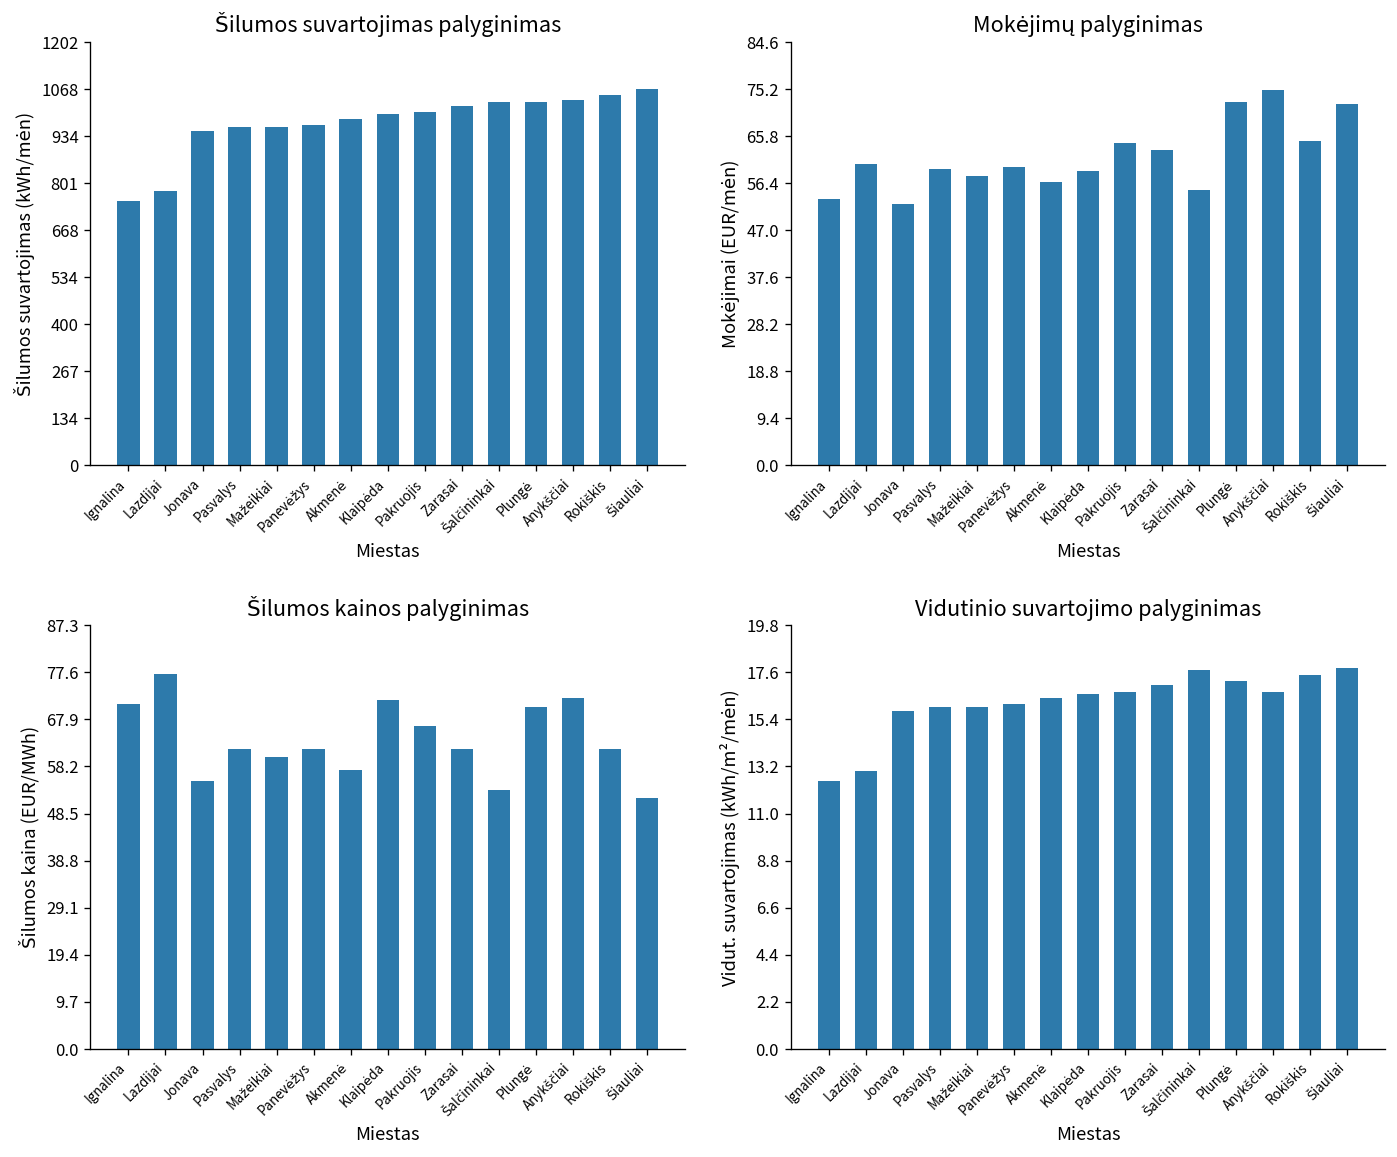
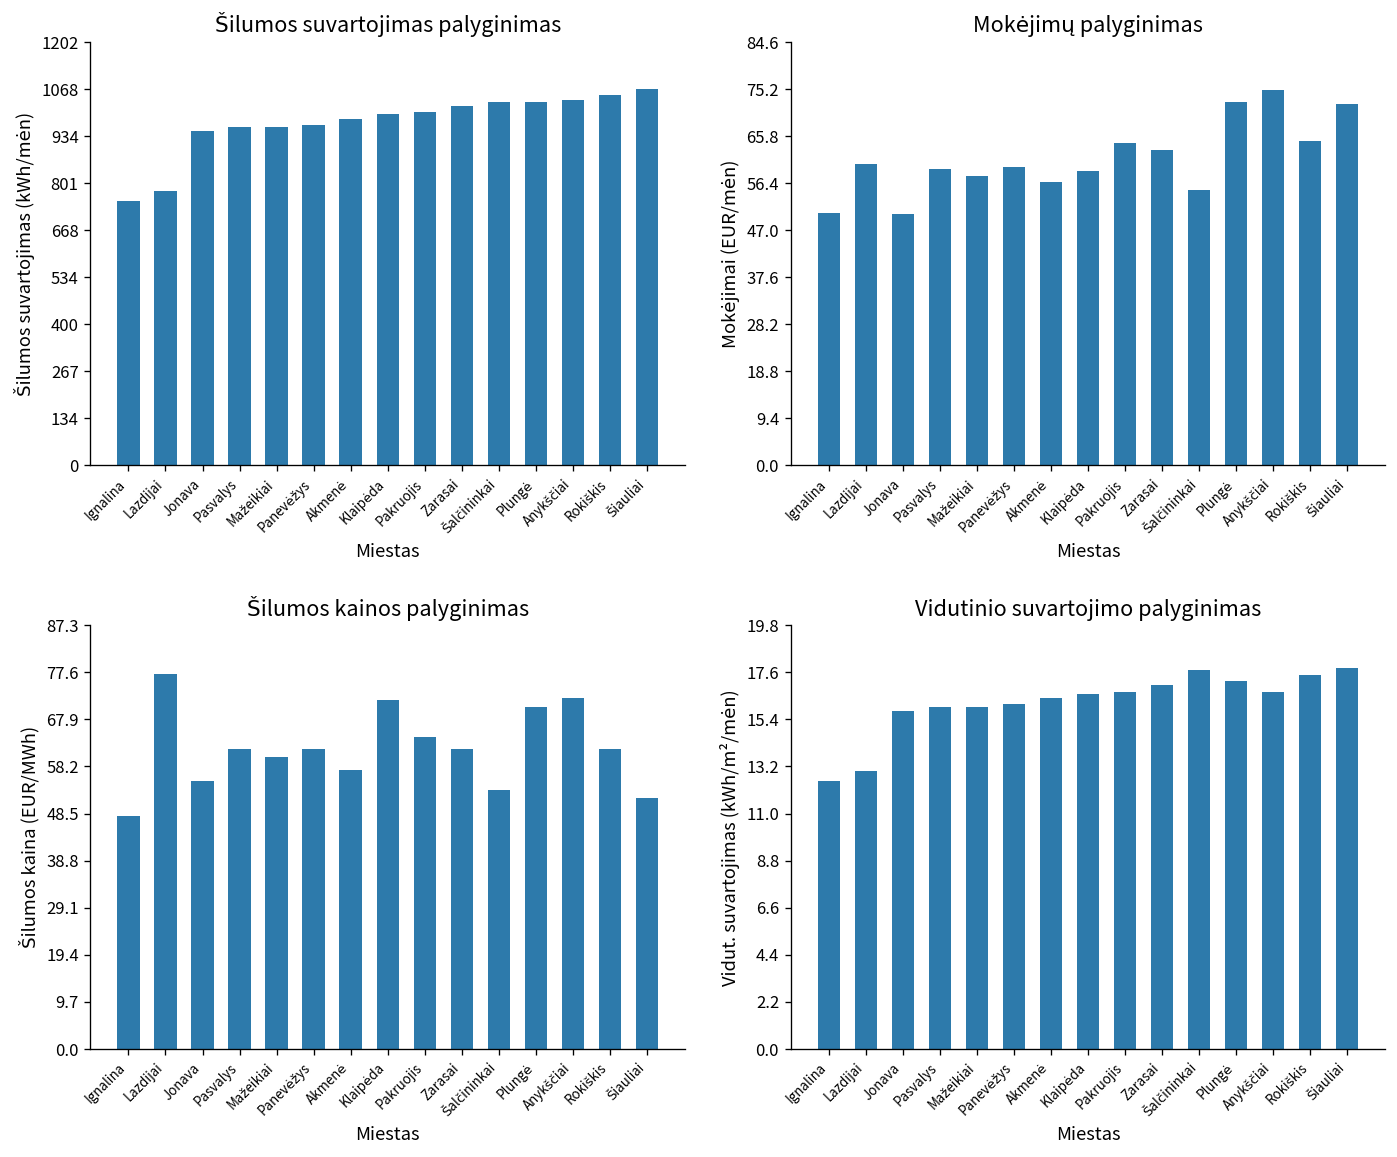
Mokėjimų palyginimas, Ignalina: 53 -> 50
Mokėjimų palyginimas, Jonava: 52 -> 50
Šilumos kainos palyginimas, Ignalina: 71 -> 48
Šilumos kainos palyginimas, Pakruojis: 67 -> 64
